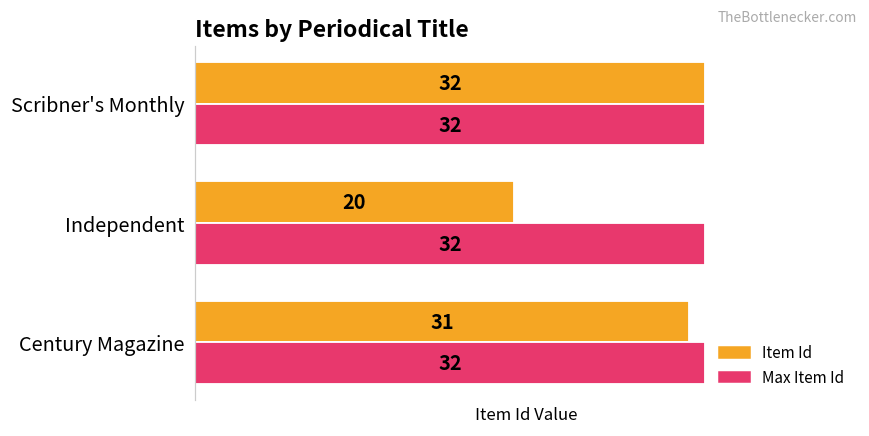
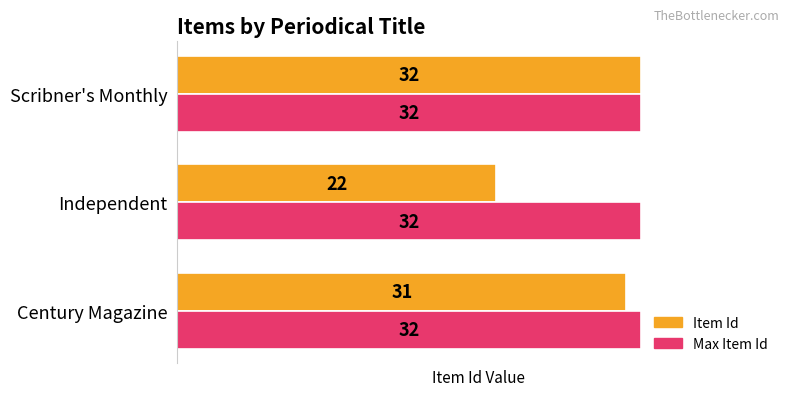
Item Id, Independent: 20 -> 22
